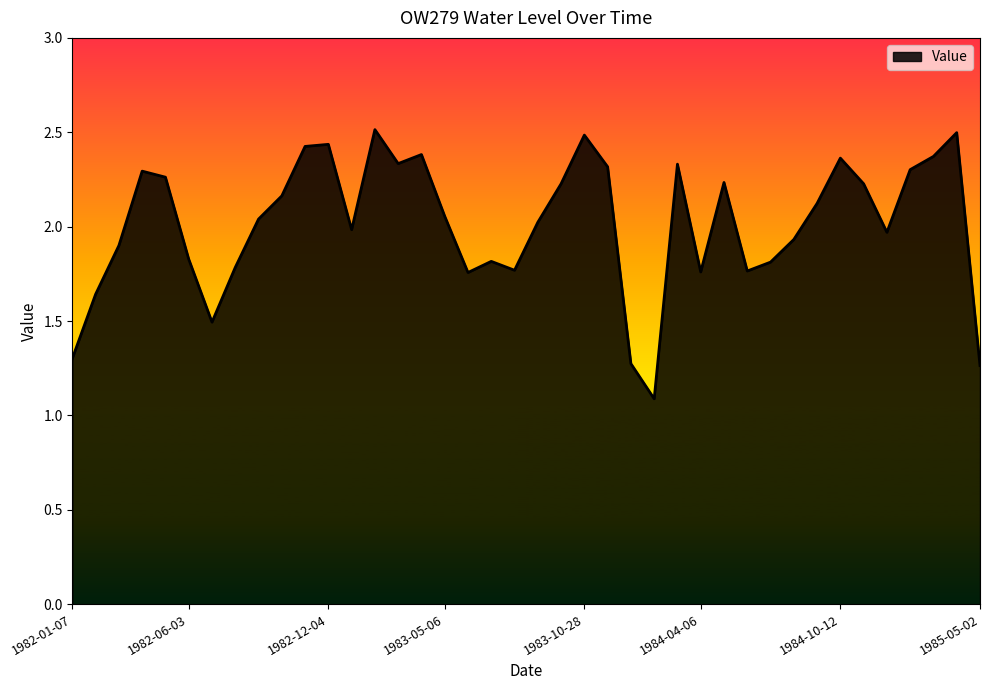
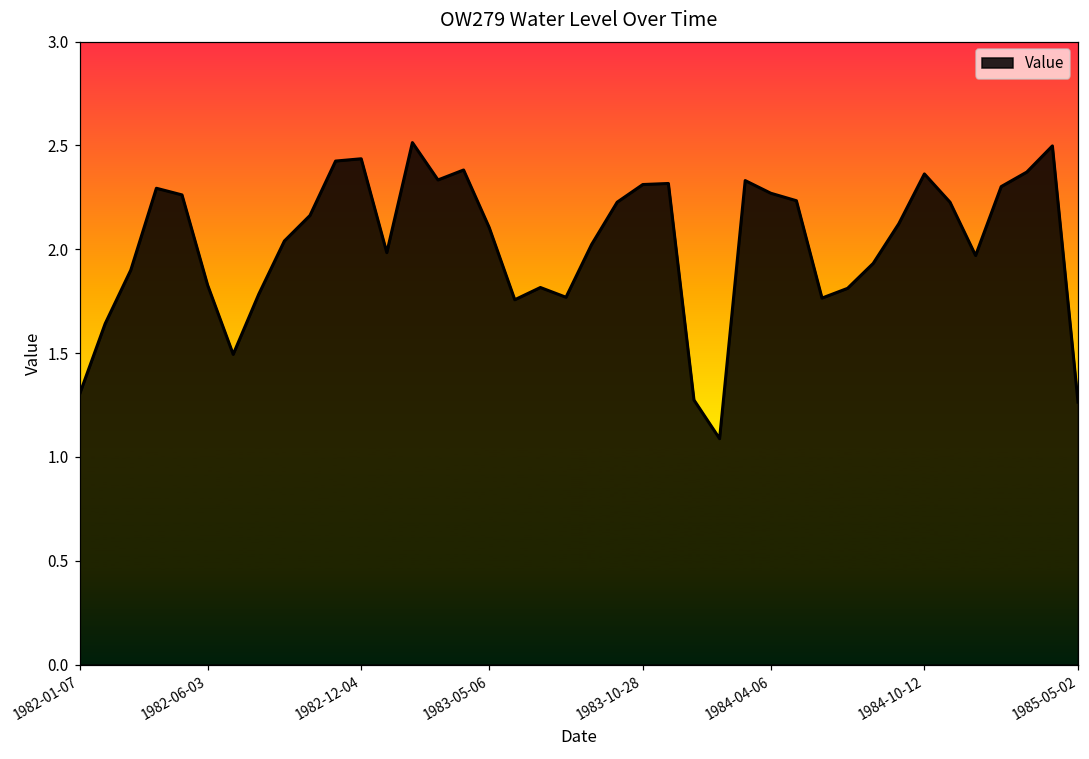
1983-05-06: 2.06 -> 2.11
1983-10-28: 2.49 -> 2.31
1984-04-06: 1.76 -> 2.27
